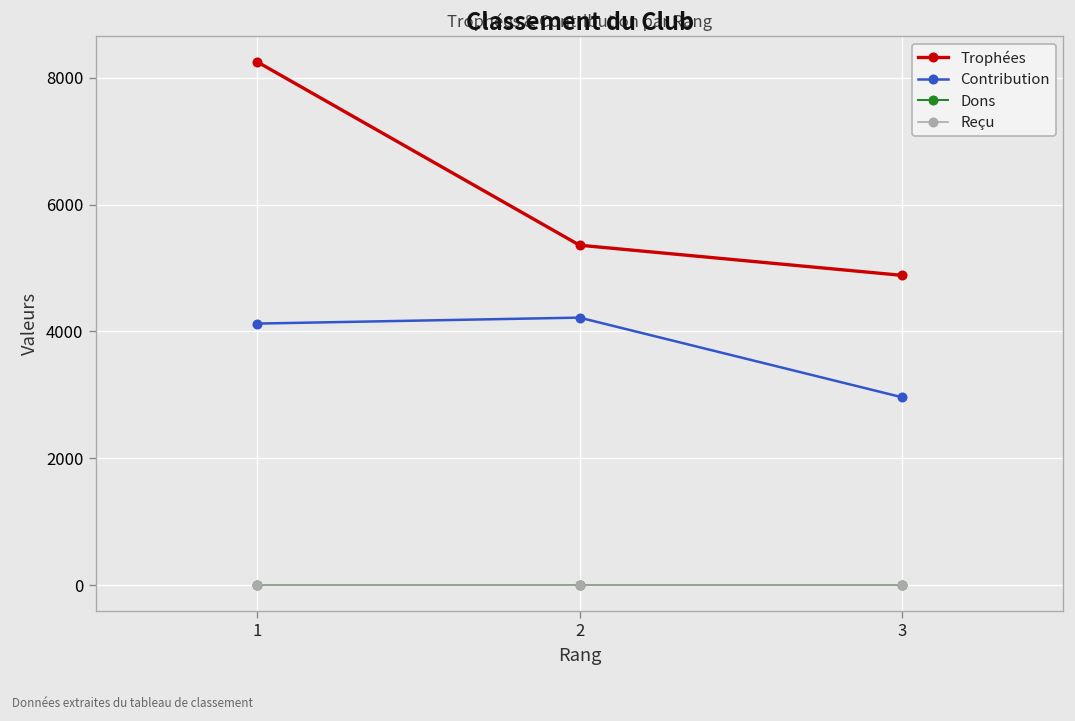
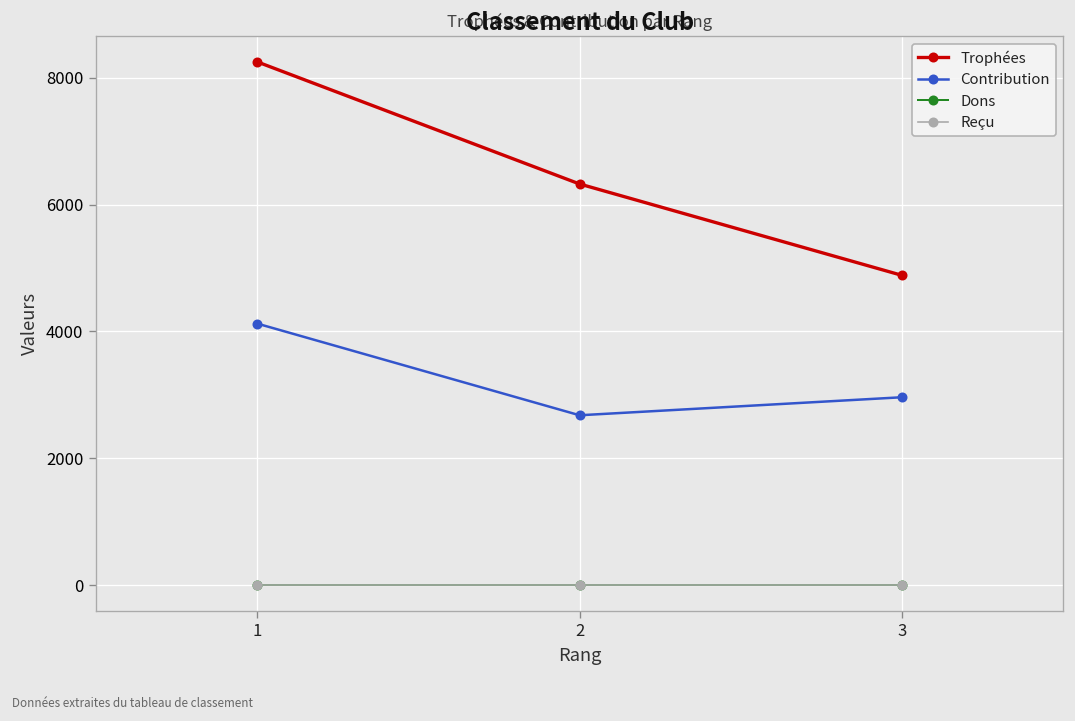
Trophées, 2: 5400 -> 6300
Contribution, 2: 4200 -> 2700
